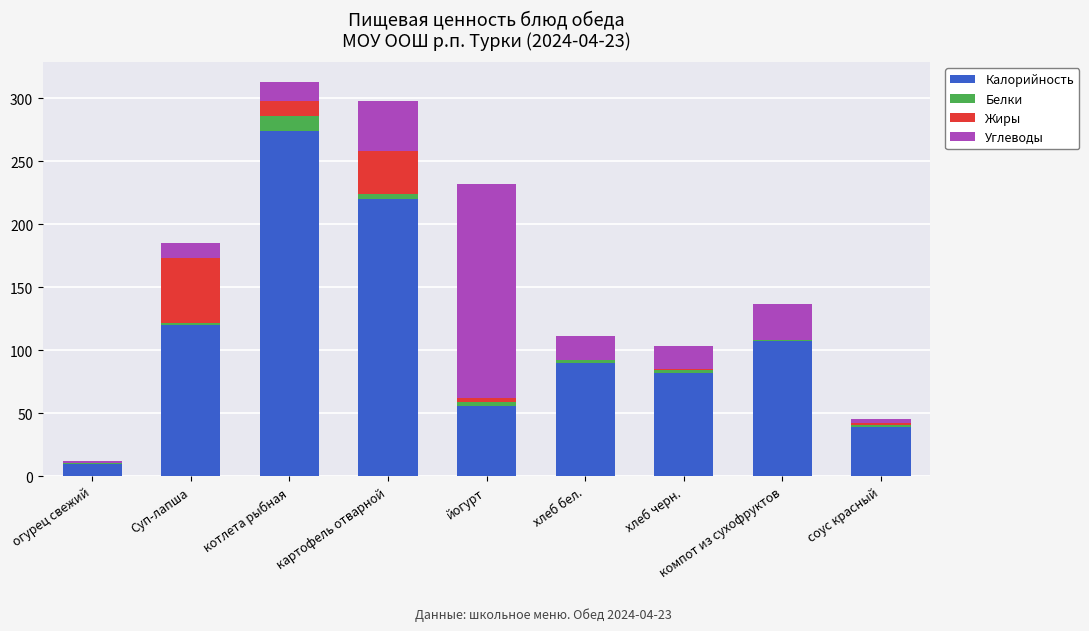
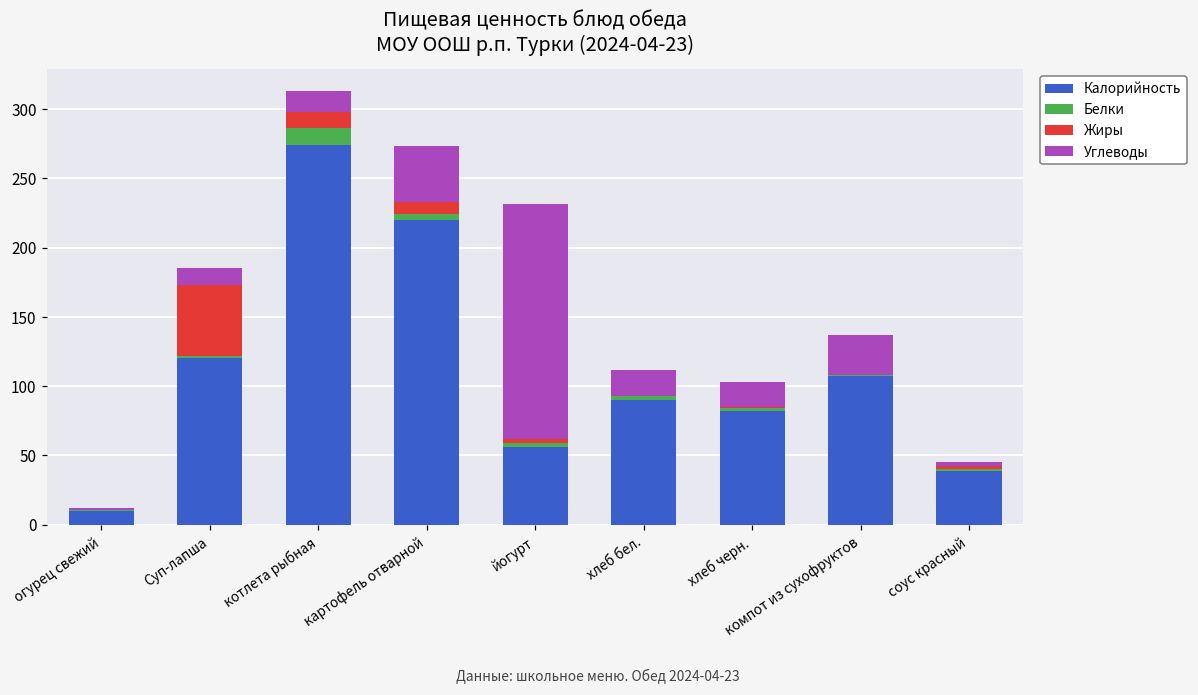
Жиры, картофель отварной: 34 -> 9
